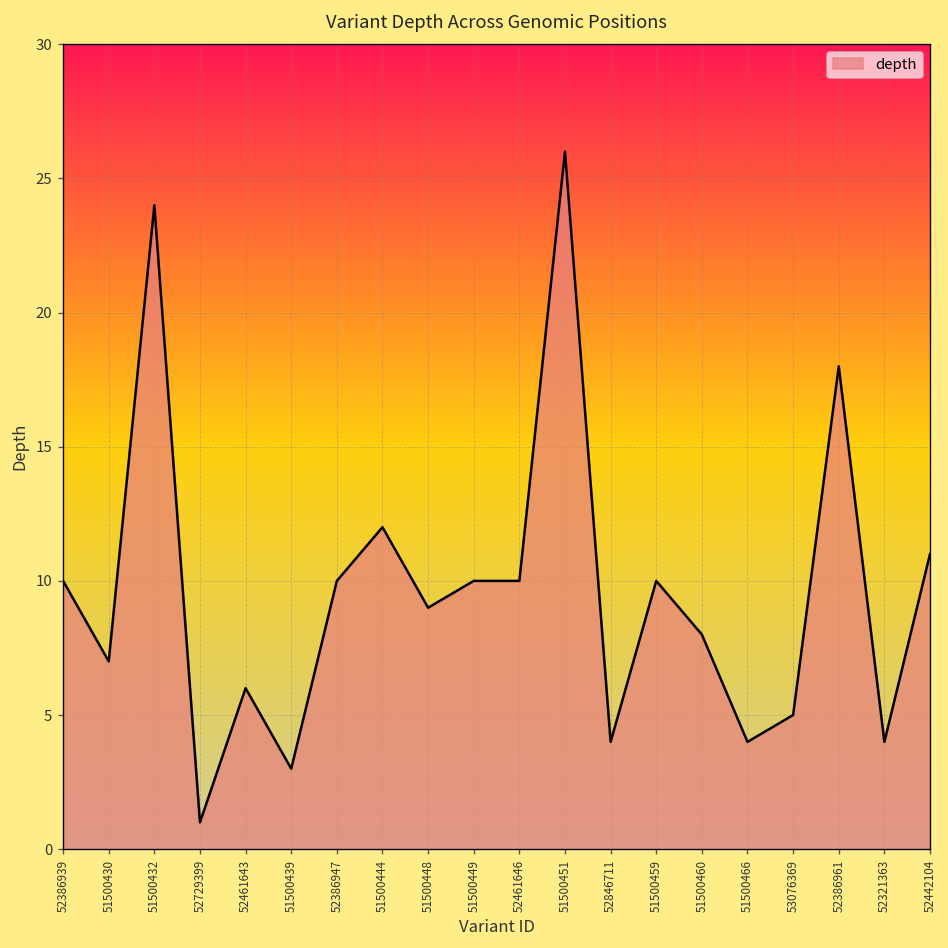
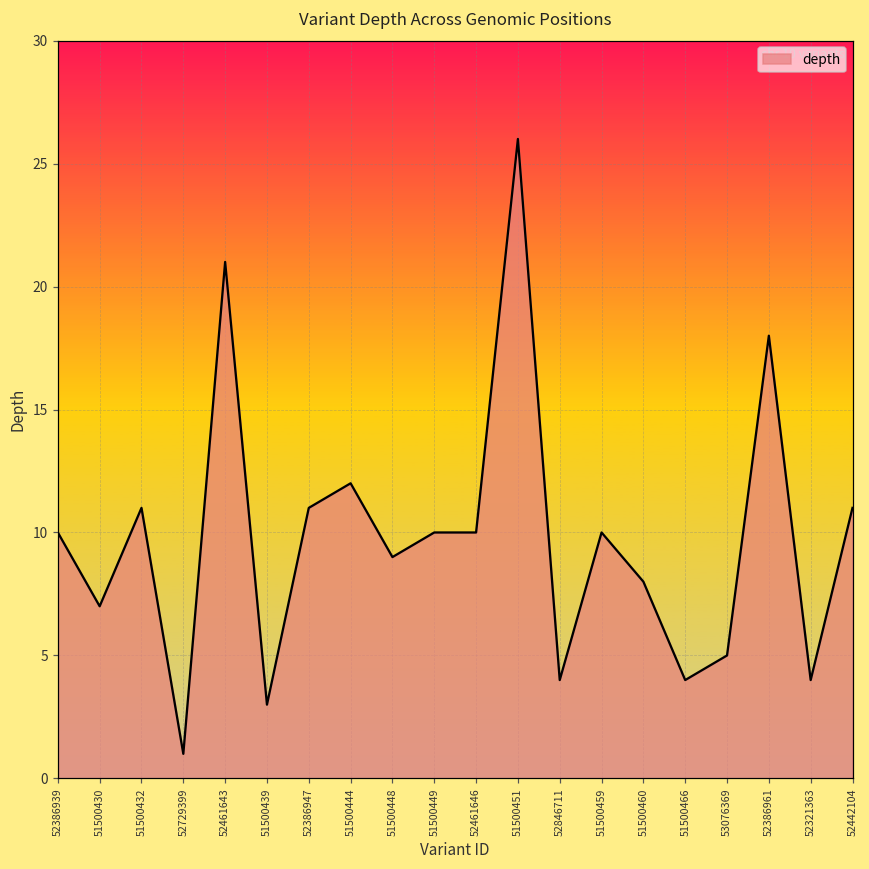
51500432: 24 -> 11
52461643: 6 -> 21
52386947: 10 -> 11
